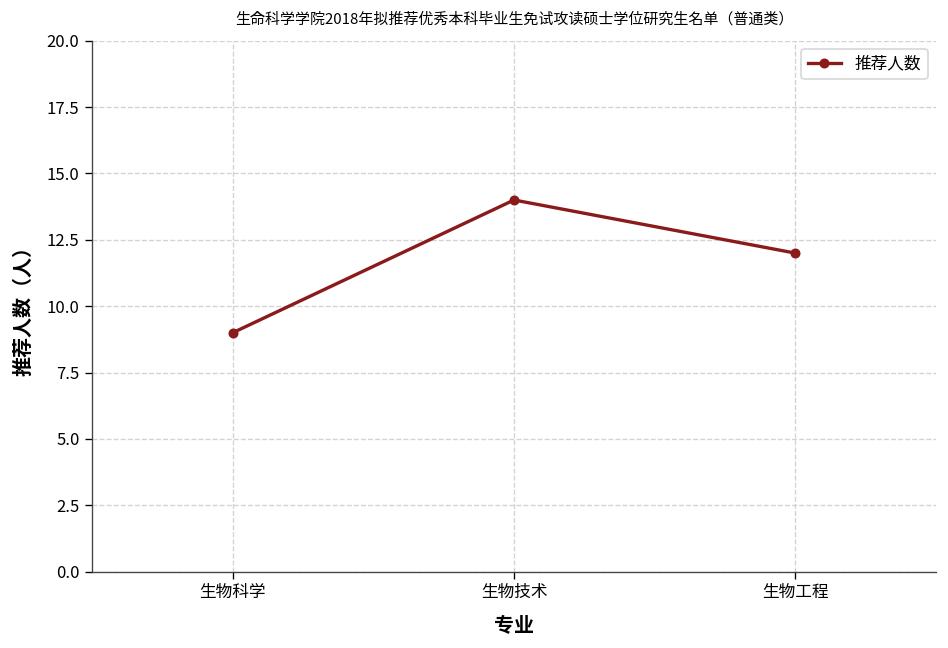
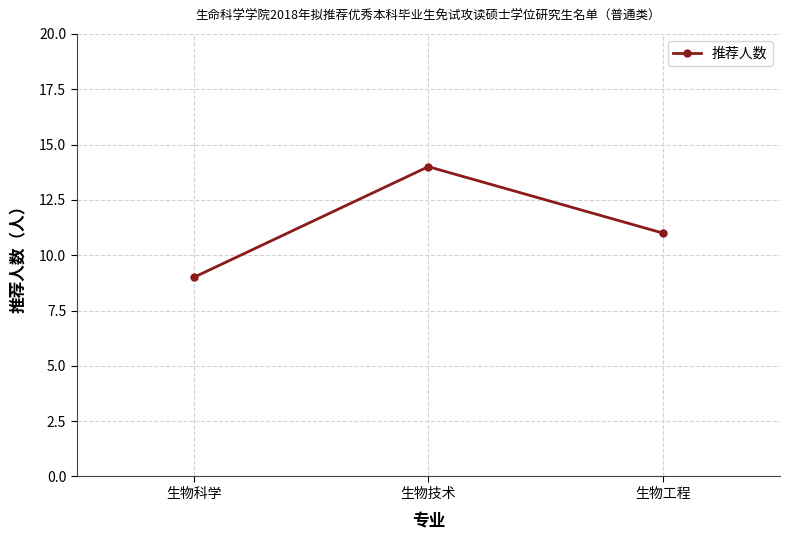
生物工程: 12 -> 11
